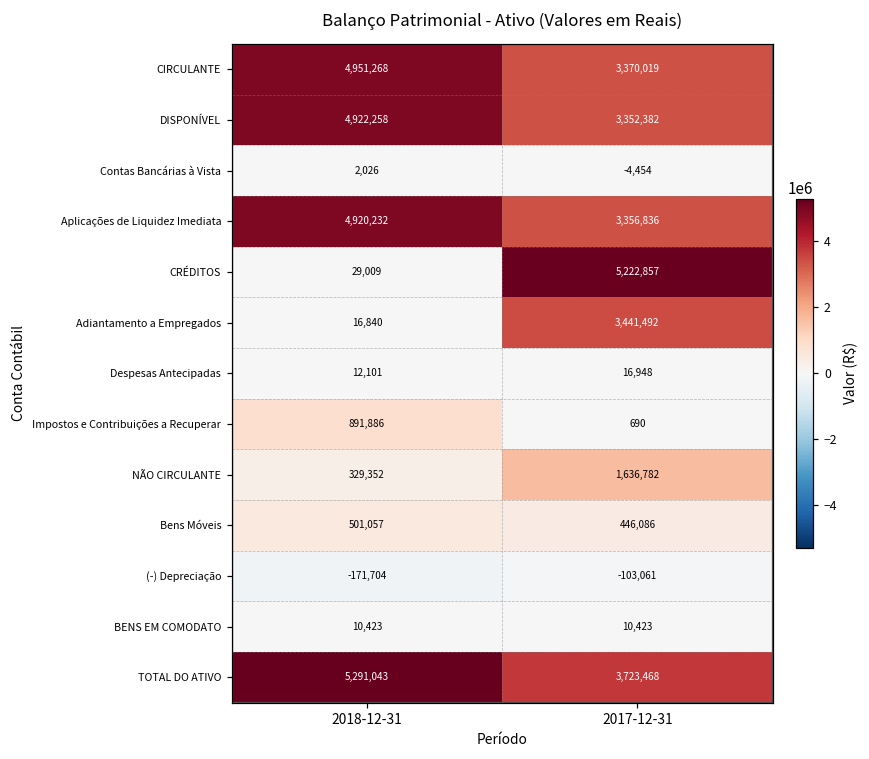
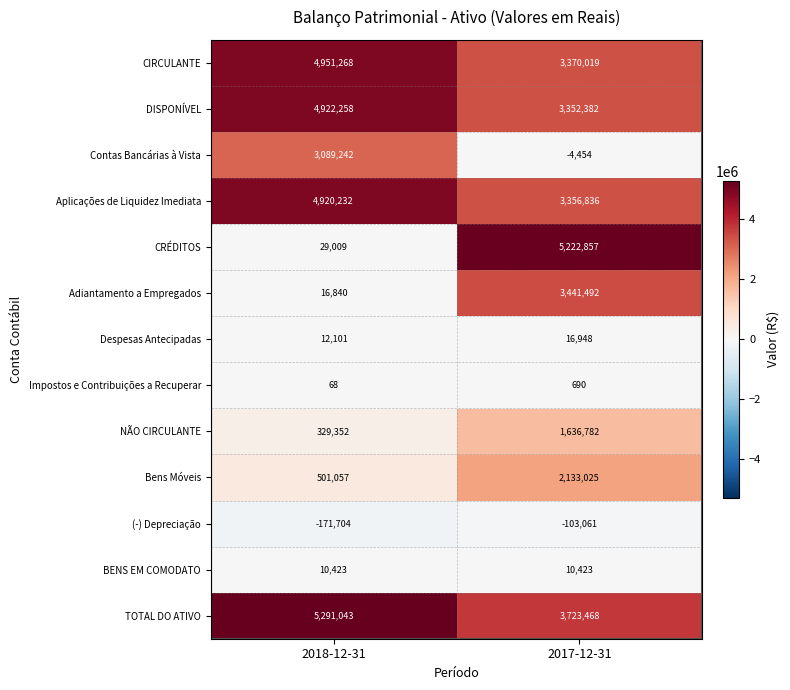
Contas Bancárias à Vista, 2018-12-31: 2,026 -> 3,089,242
Impostos e Contribuições a Recuperar, 2018-12-31: 891,886 -> 68
Bens Móveis, 2017-12-31: 446,086 -> 2,133,025
